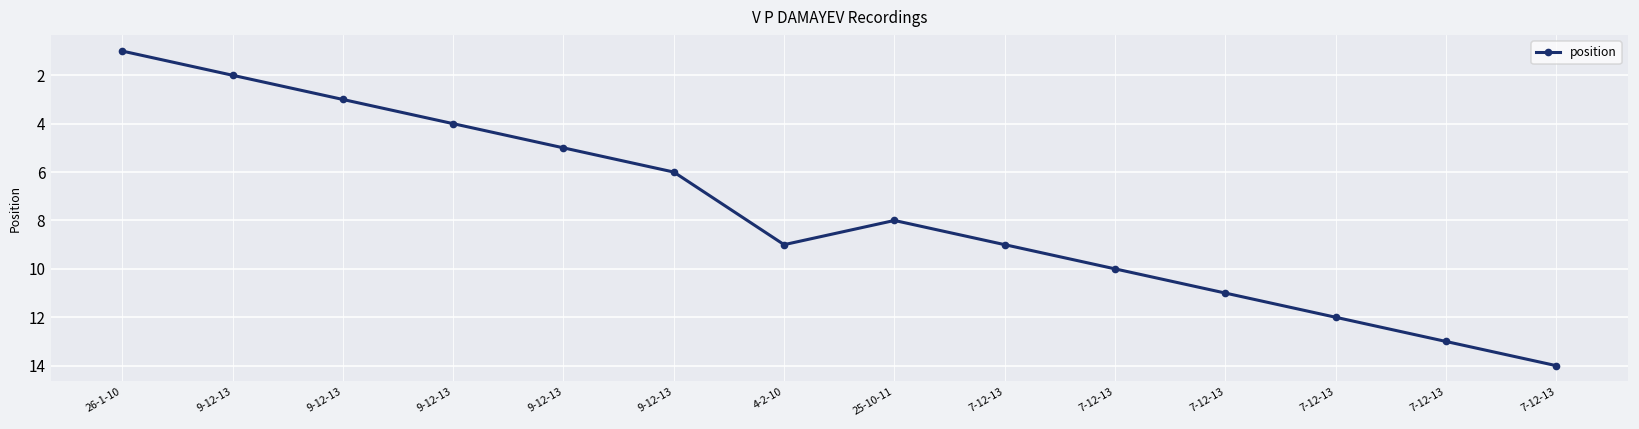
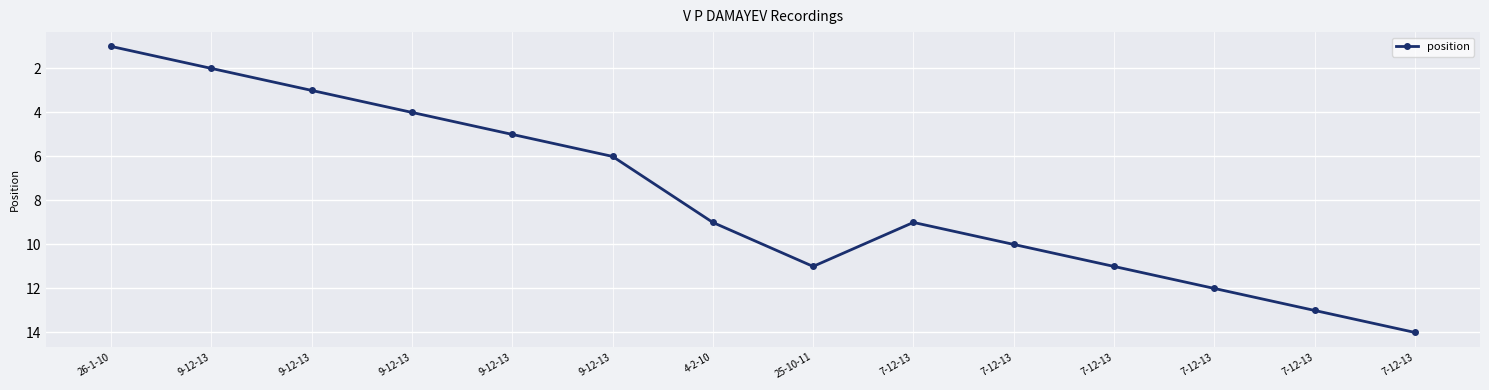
25-10-11: 8 -> 11
